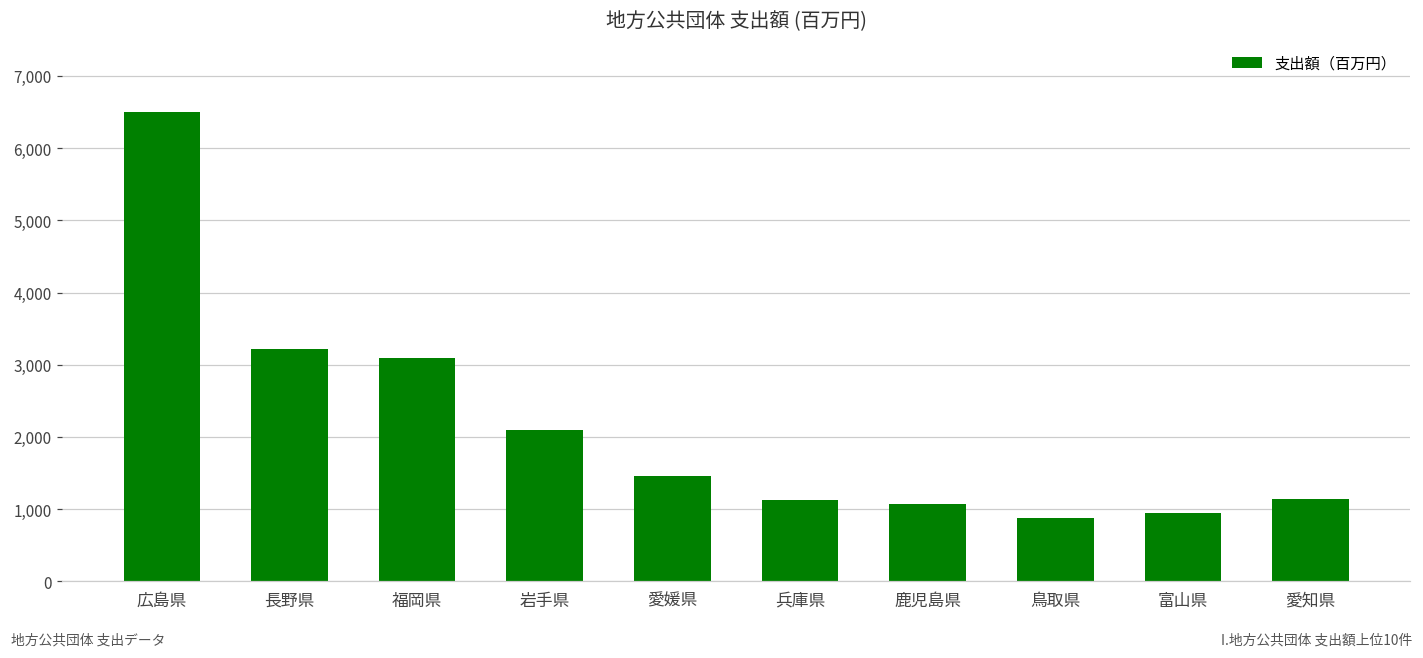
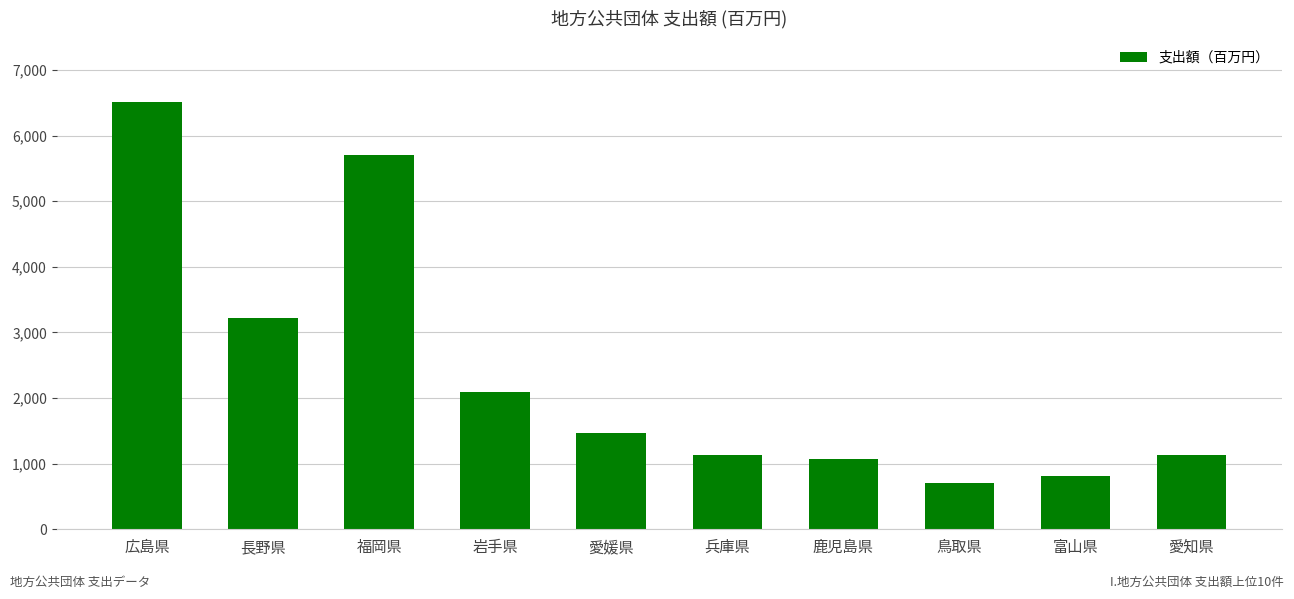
福岡県: 3,100 -> 5,700
鳥取県: 900 -> 700
富山県: 1,000 -> 800
